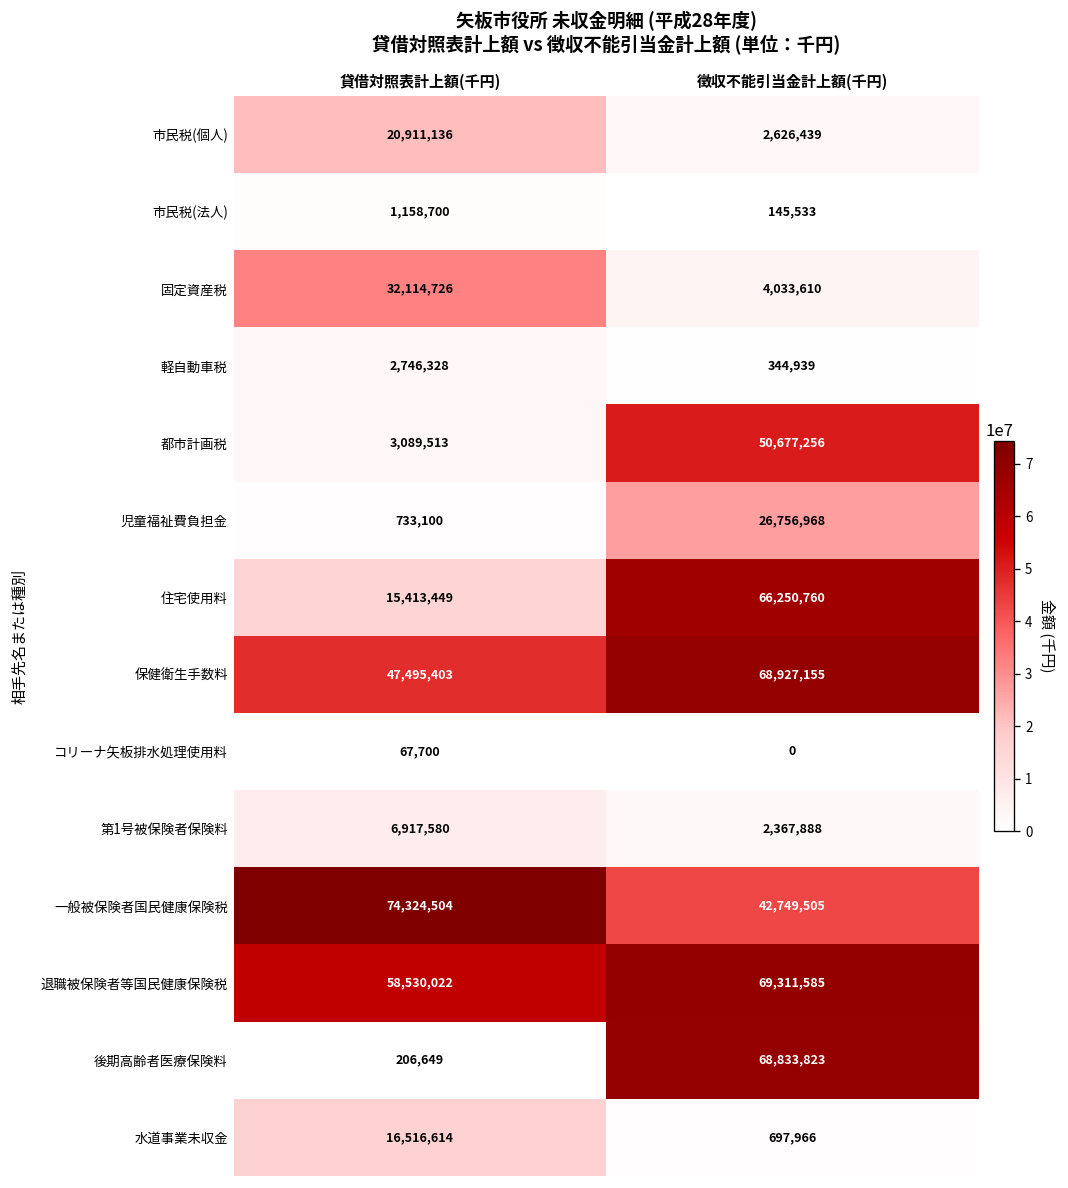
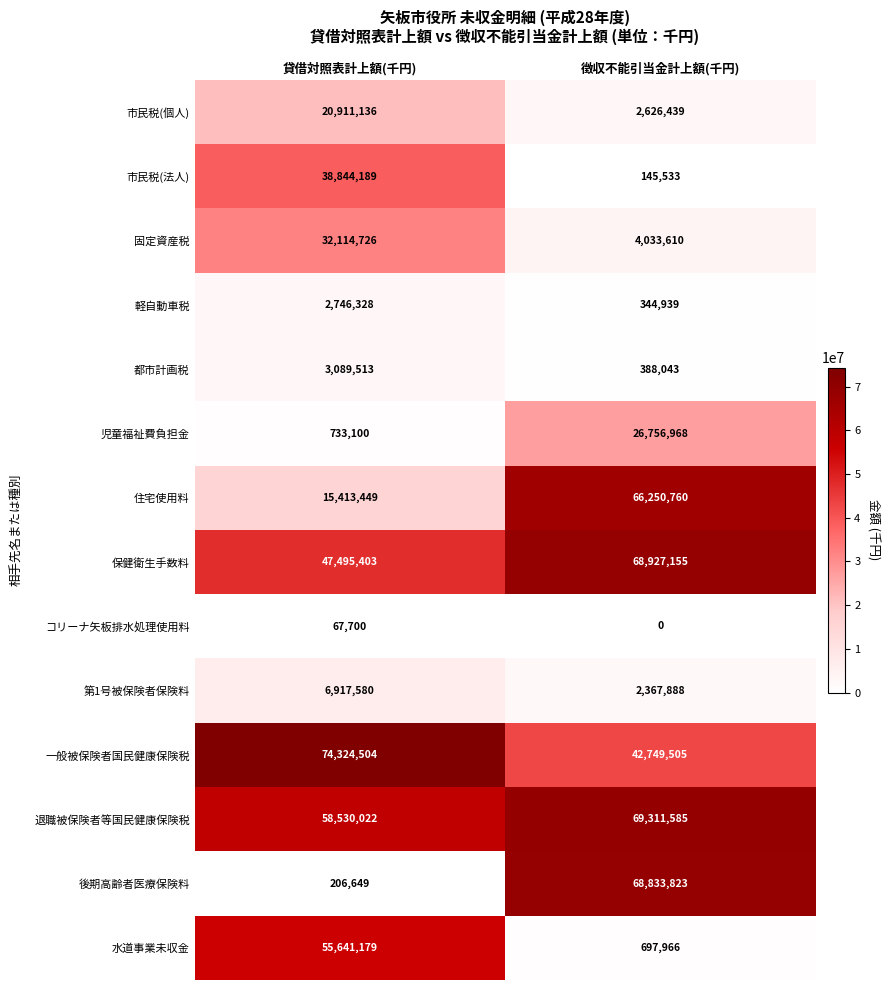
市民税(法人), 貸借対照表計上額(千円): 1,158,700 -> 38,844,189
都市計画税, 徴収不能引当金計上額(千円): 50,677,256 -> 388,043
水道事業未収金, 貸借対照表計上額(千円): 16,516,614 -> 55,641,179
